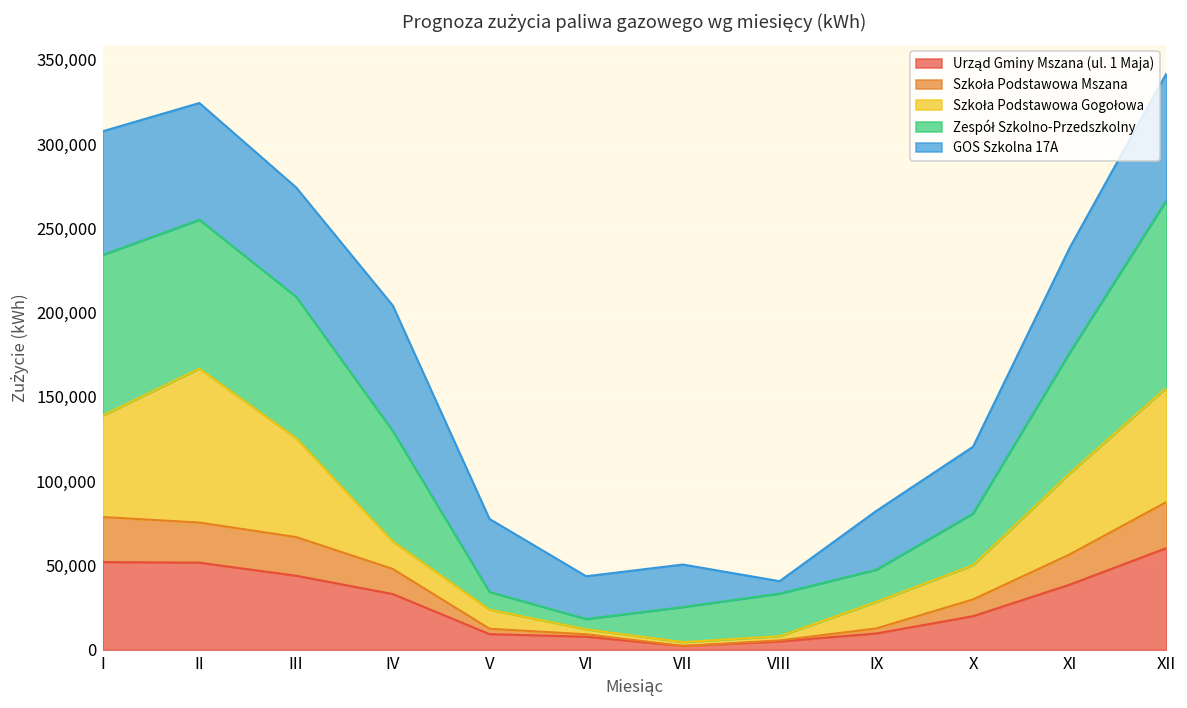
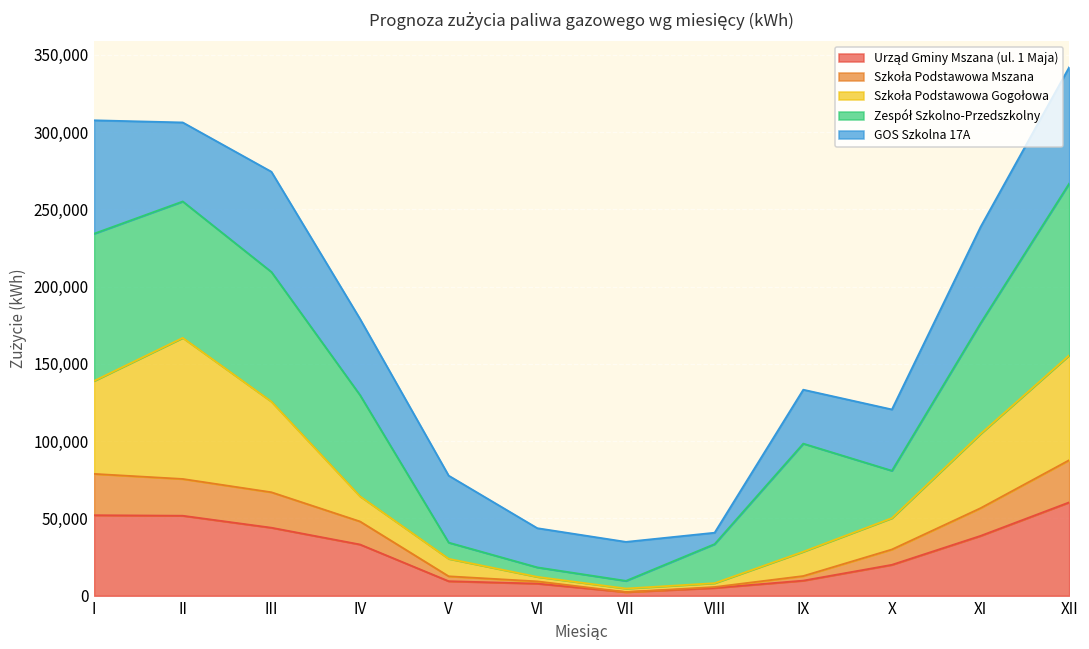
GOS Szkolna 17A, II: 69,000 -> 51,000
GOS Szkolna 17A, IV: 74,000 -> 49,000
Zespół Szkolno-Przedszkolny, VII: 21,000 -> 5,000
Zespół Szkolno-Przedszkolny, IX: 19,000 -> 70,000
